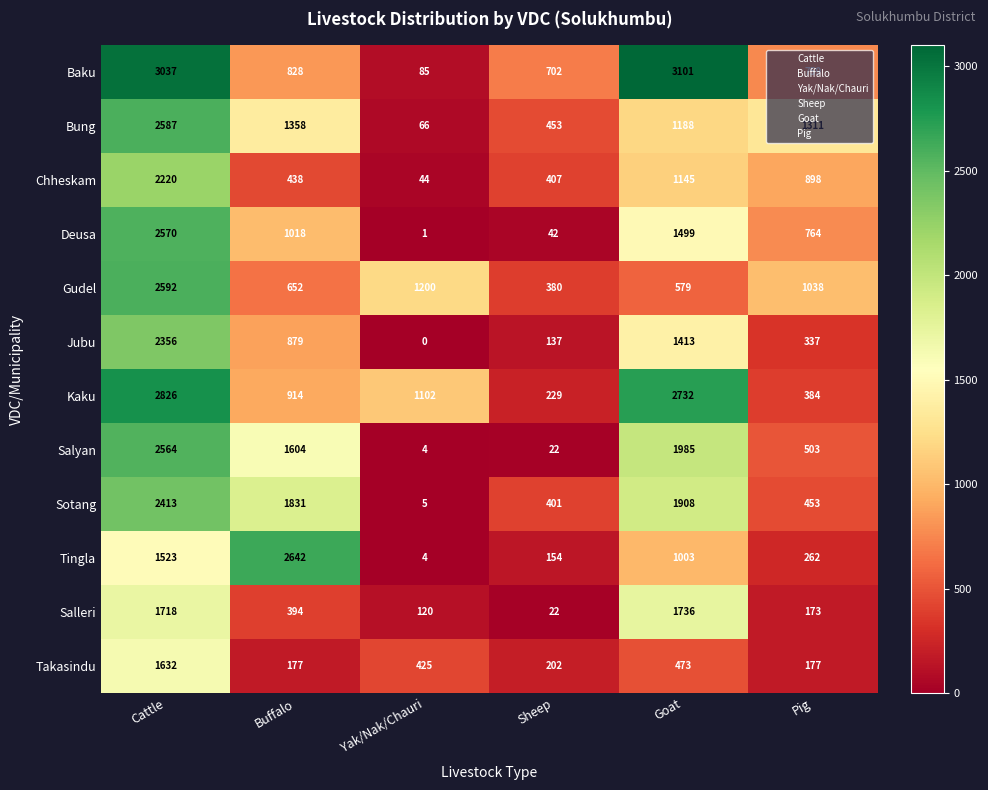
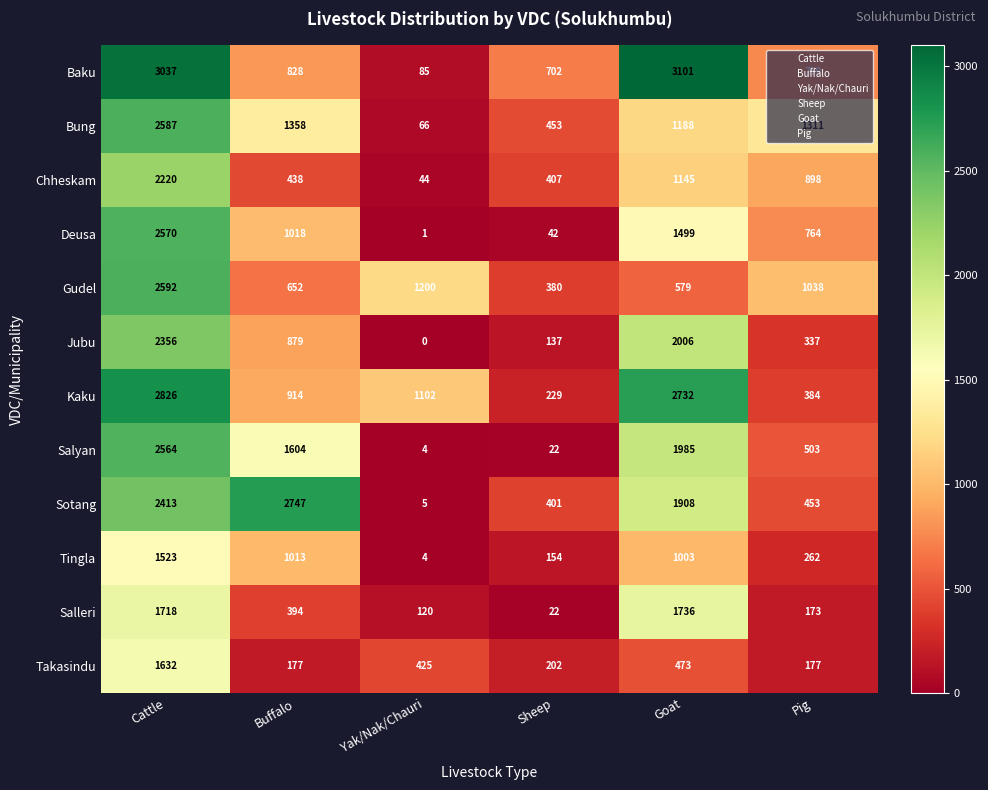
Jubu, Goat: 1413 -> 2006
Sotang, Buffalo: 1831 -> 2747
Tingla, Buffalo: 2642 -> 1013
